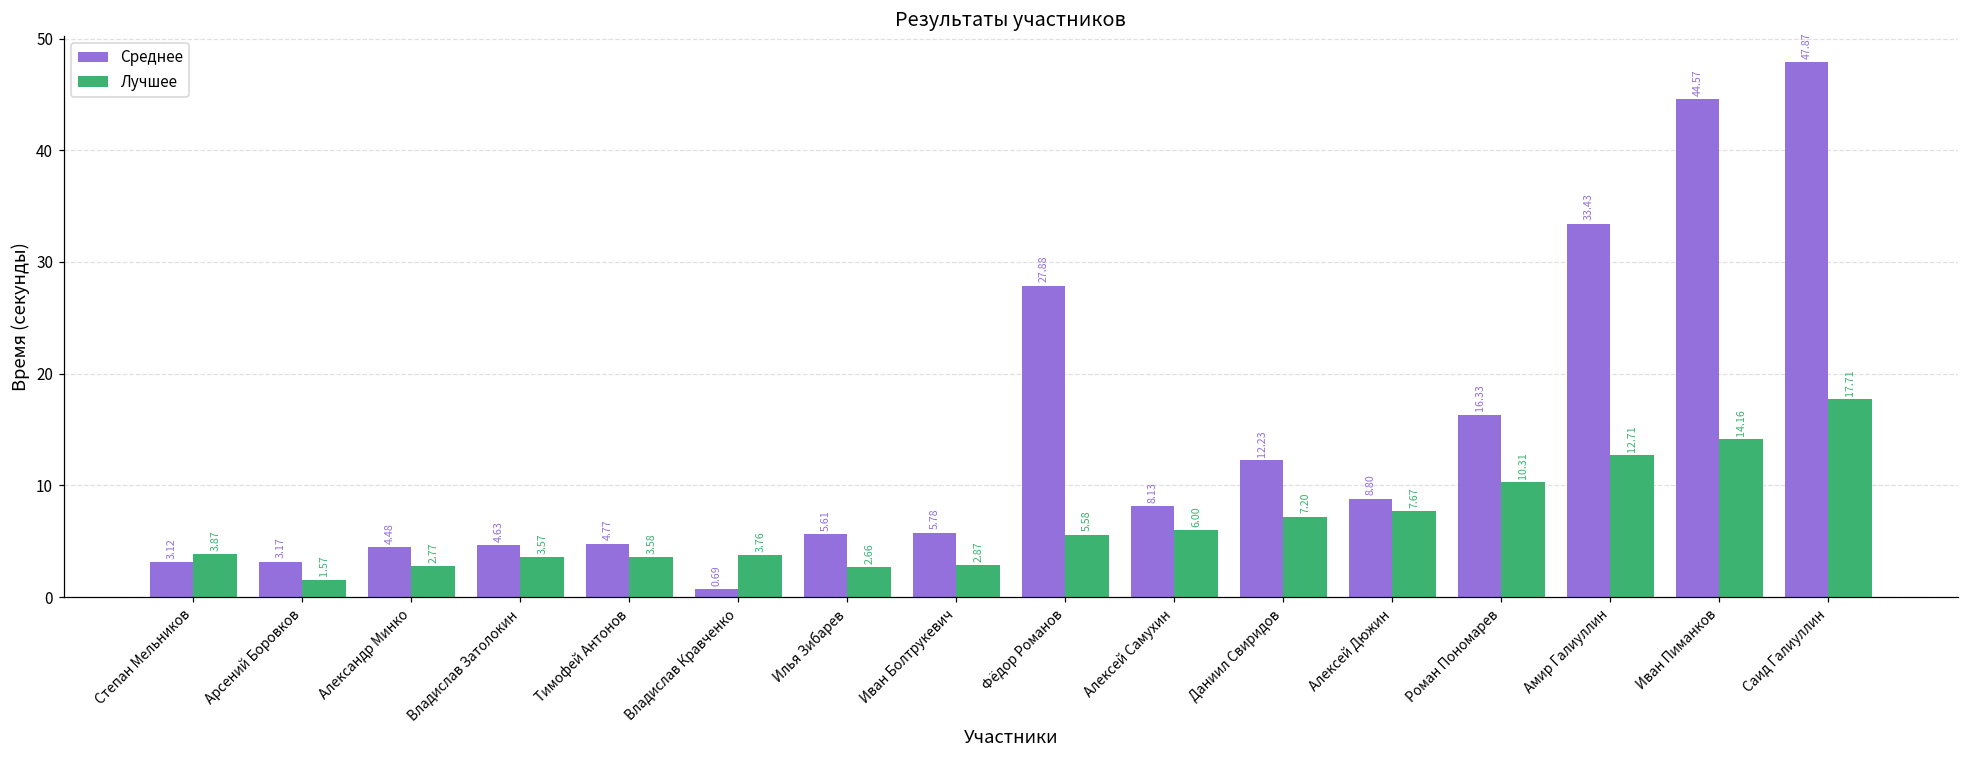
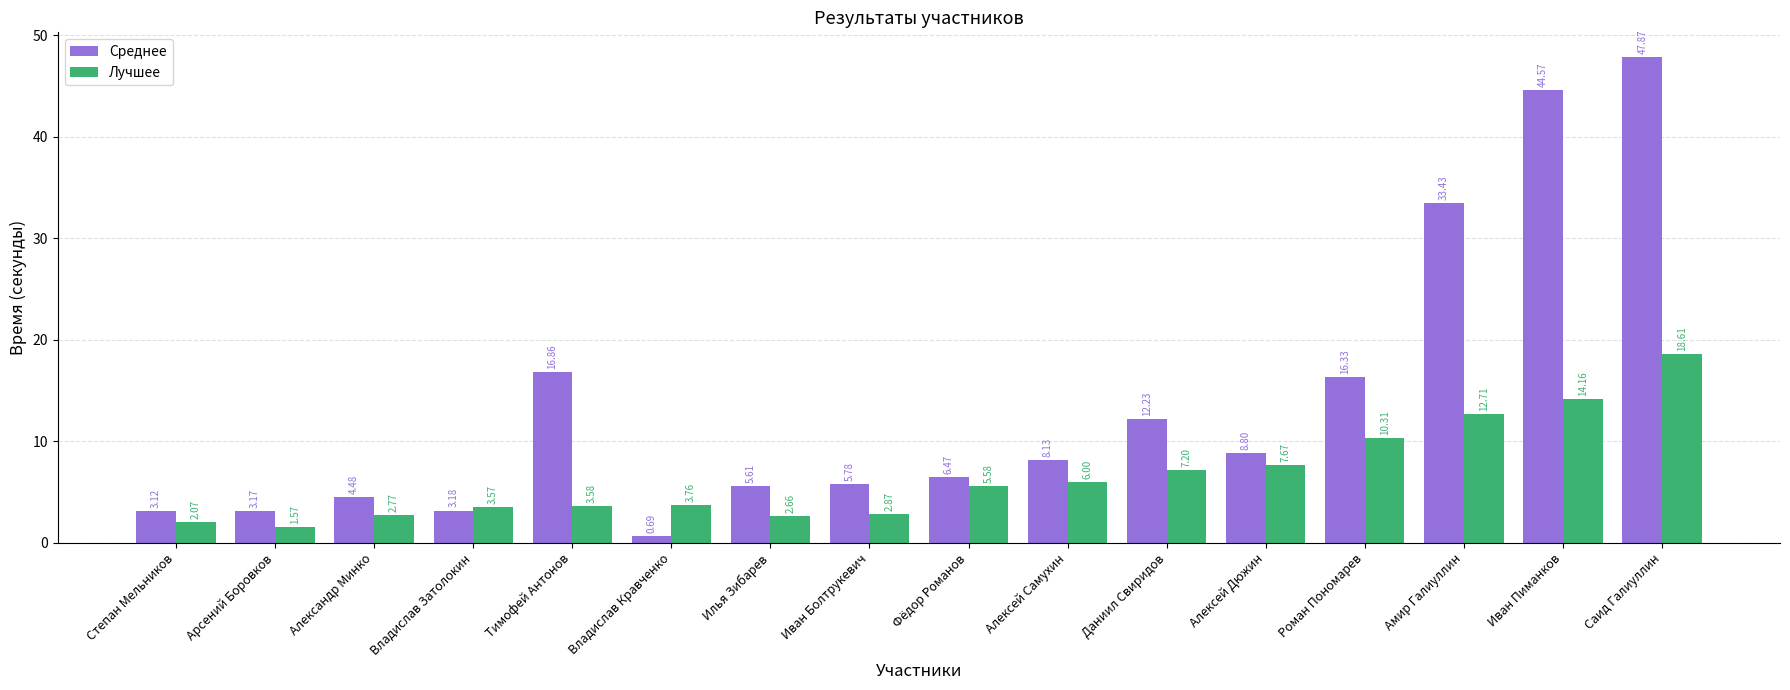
Лучшее, Степан Мельников: 3.87 -> 2.07
Среднее, Владислав Затолокин: 4.63 -> 3.18
Среднее, Тимофей Антонов: 4.77 -> 16.86
Среднее, Фёдор Романов: 27.88 -> 6.47
Лучшее, Саид Галиуллин: 17.71 -> 18.61
